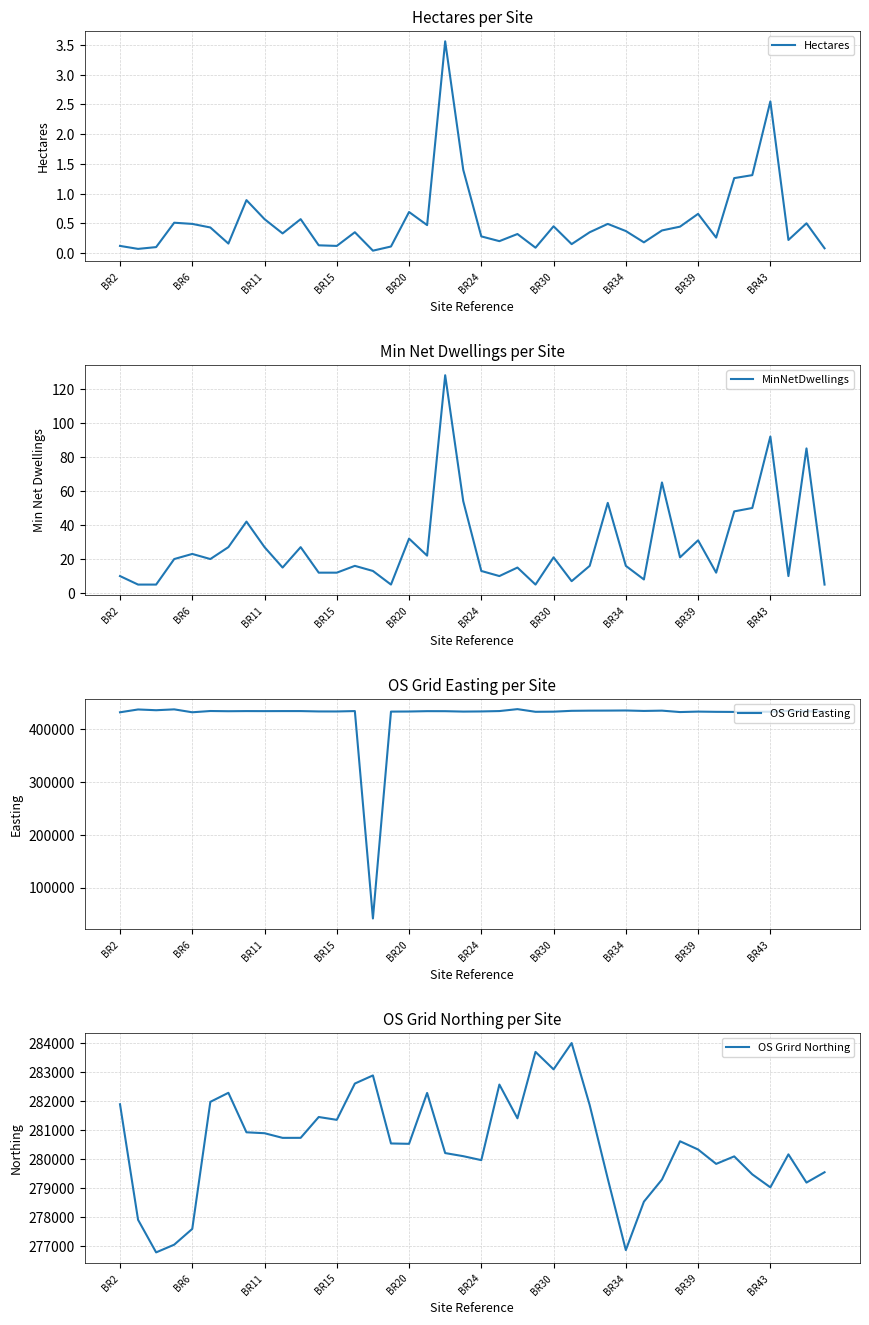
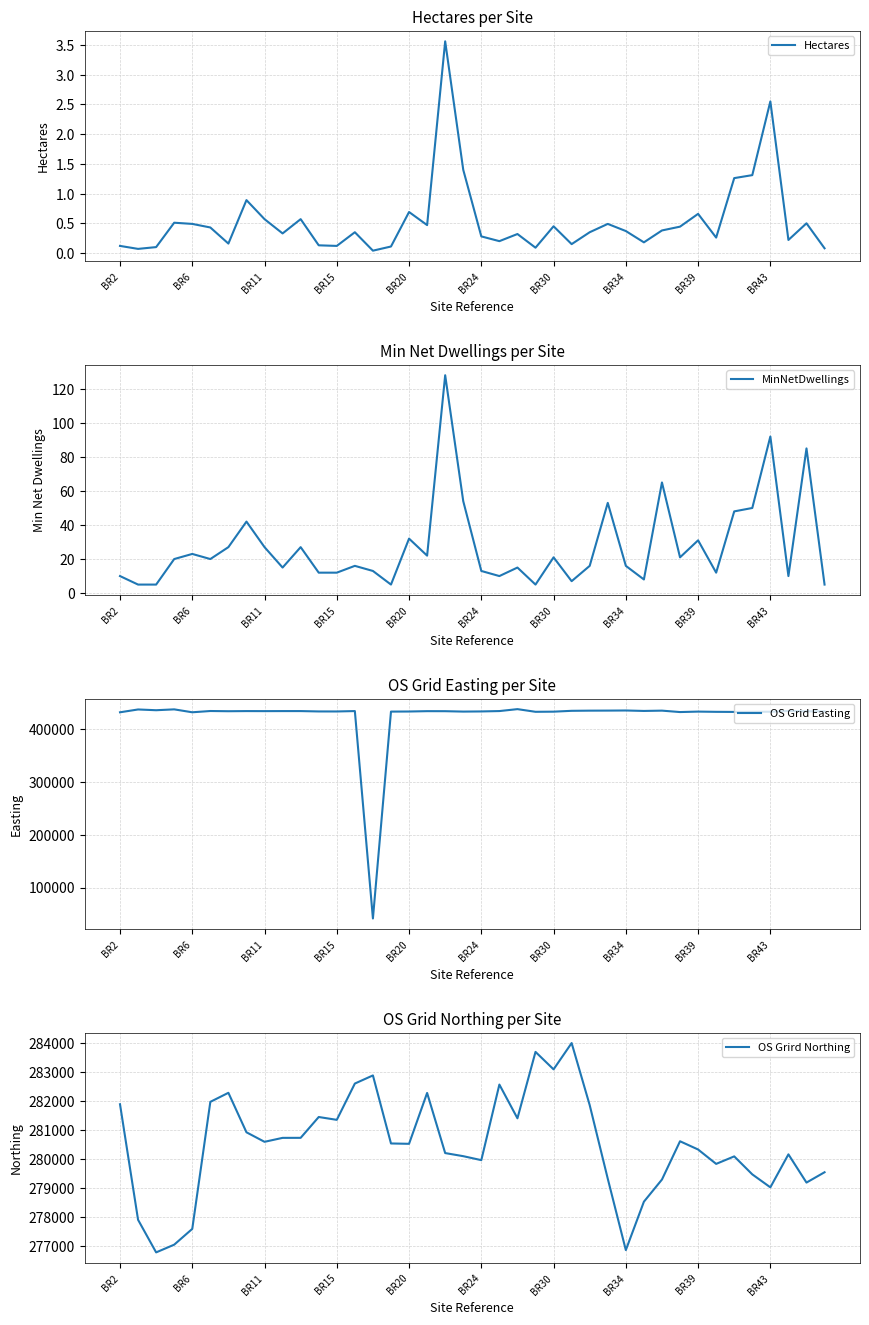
OS Grid Northing per Site, BR11: 280900 -> 280600
